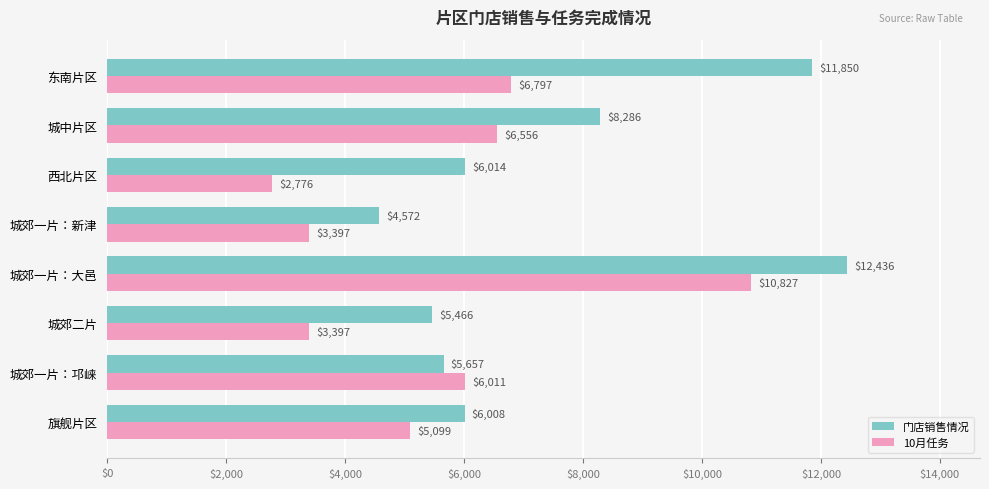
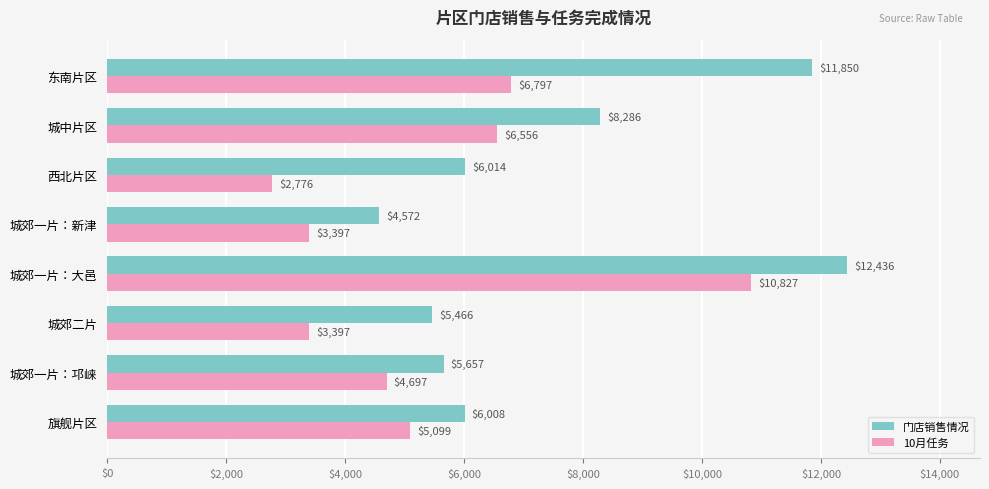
10月任务, 城郊一片：邛崃: $6,011 -> $4,697
